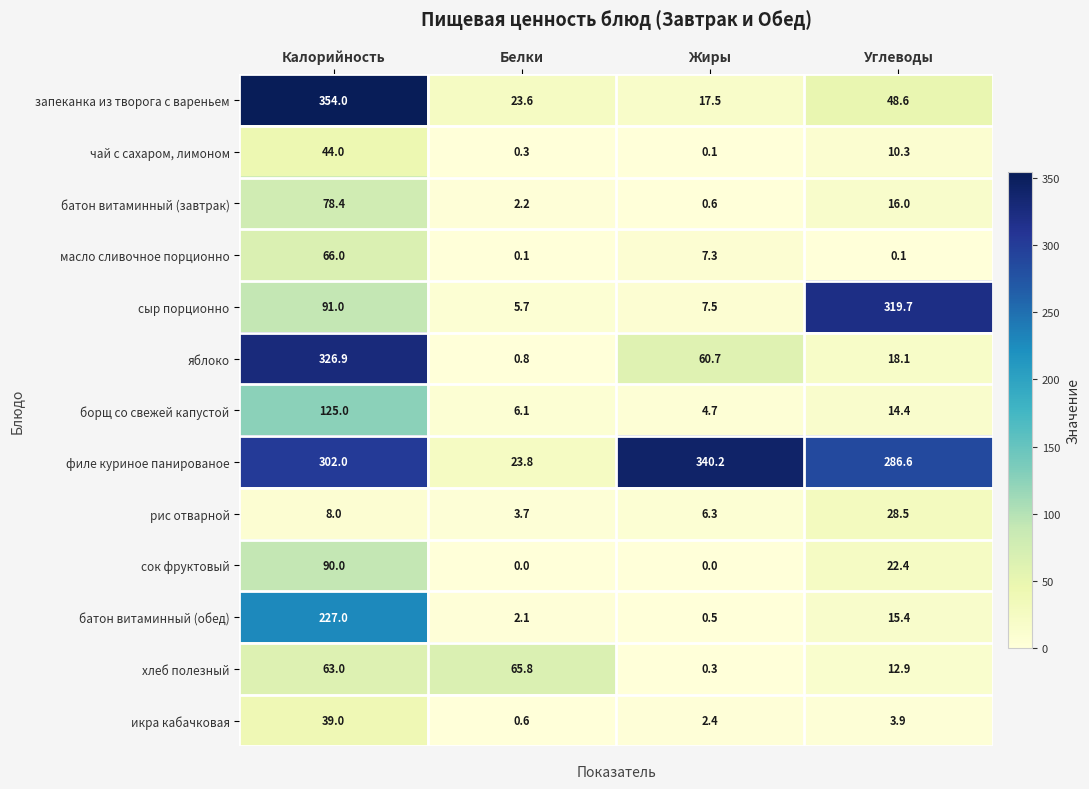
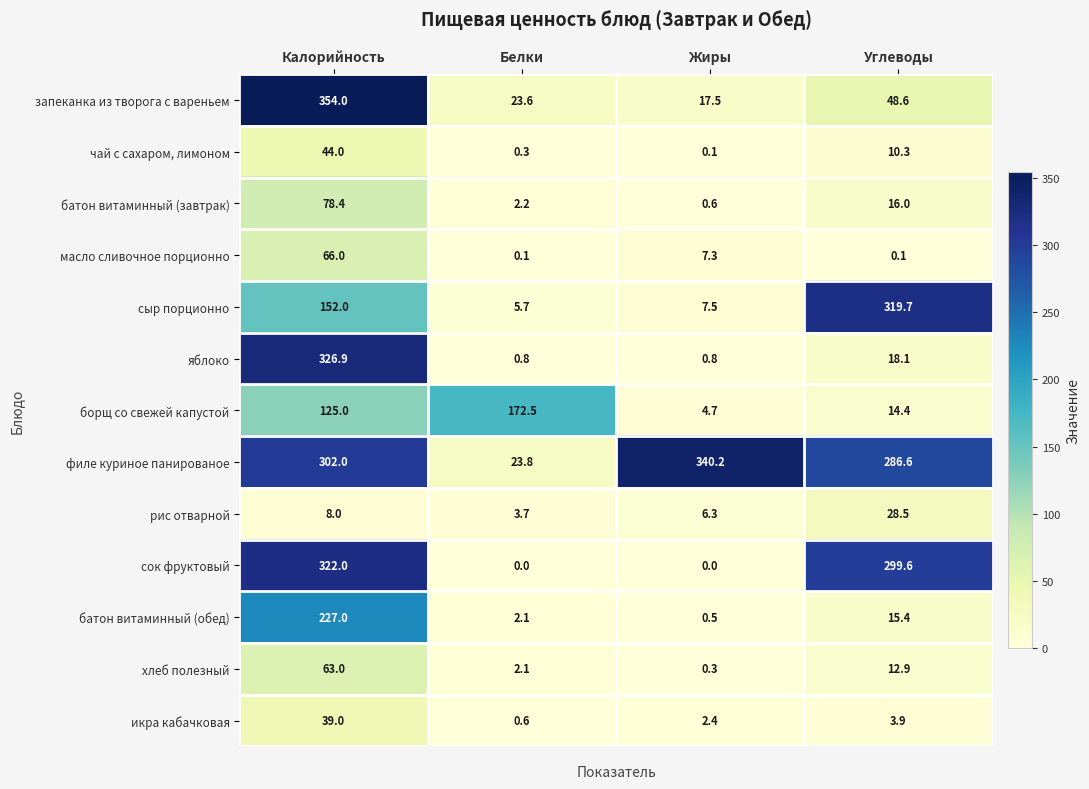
сыр порционно, Калорийность: 91.0 -> 152.0
яблоко, Жиры: 60.7 -> 0.8
борщ со свежей капустой, Белки: 6.1 -> 172.5
сок фруктовый, Калорийность: 90.0 -> 322.0
сок фруктовый, Углеводы: 22.4 -> 299.6
хлеб полезный, Белки: 65.8 -> 2.1
